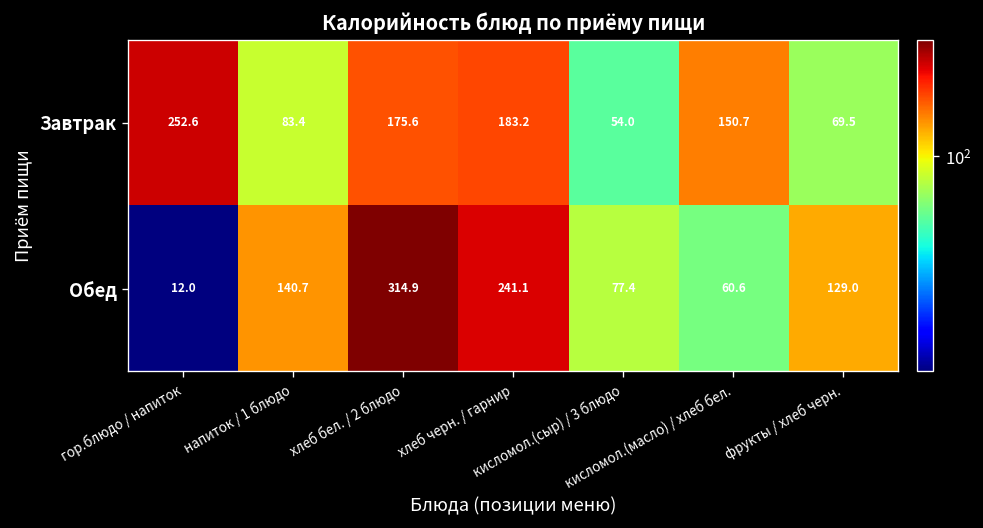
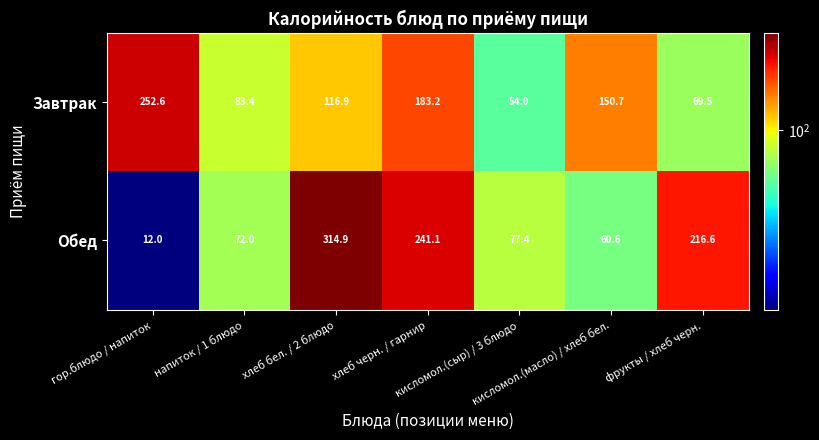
Завтрак, хлеб бел. / 2 блюдо: 175.6 -> 116.9
Обед, напиток / 1 блюдо: 140.7 -> 72.0
Обед, фрукты / хлеб черн.: 129.0 -> 216.6
